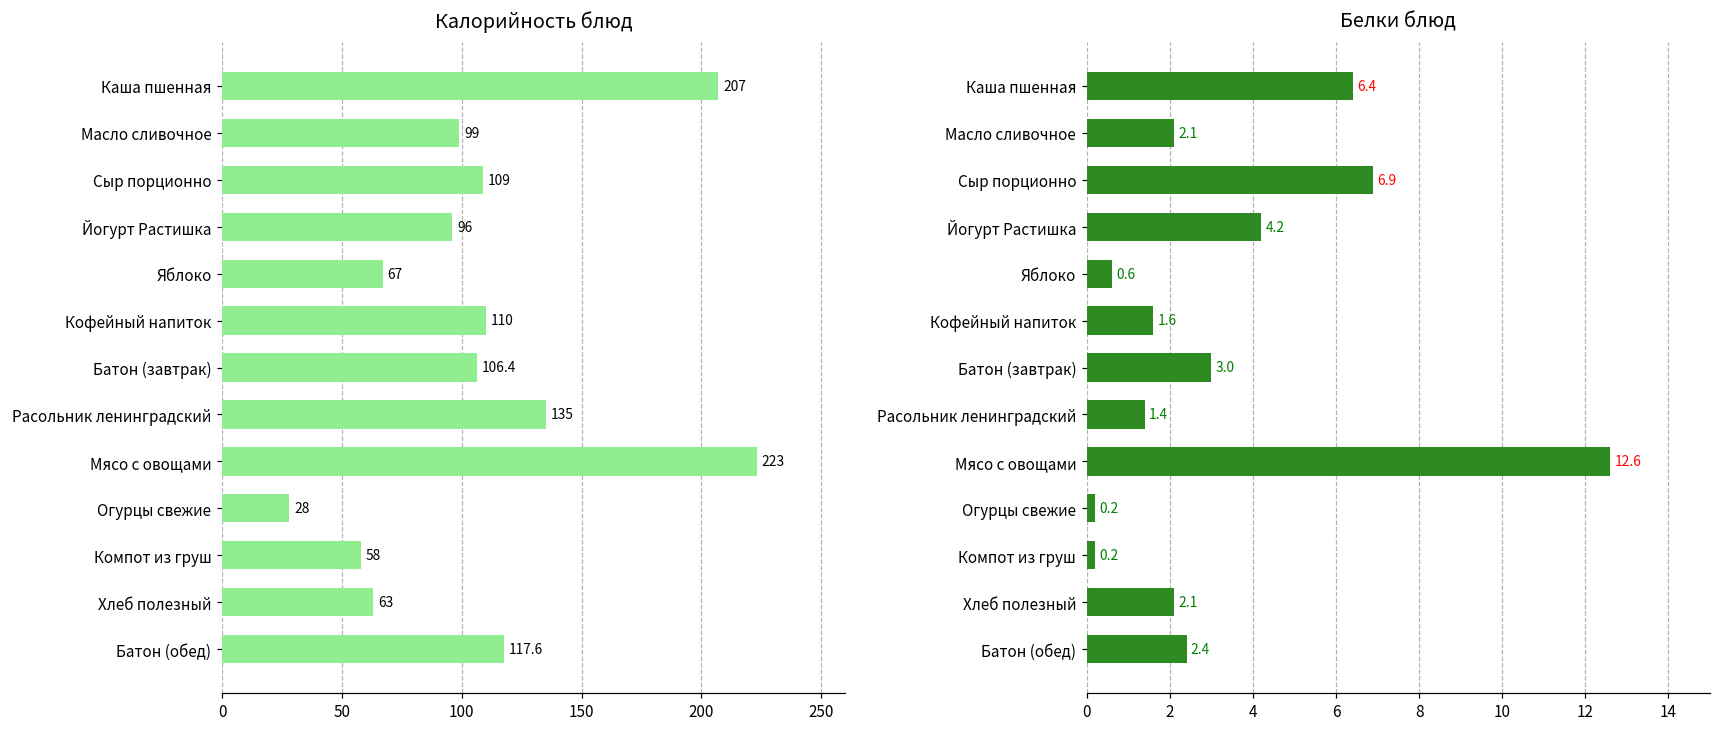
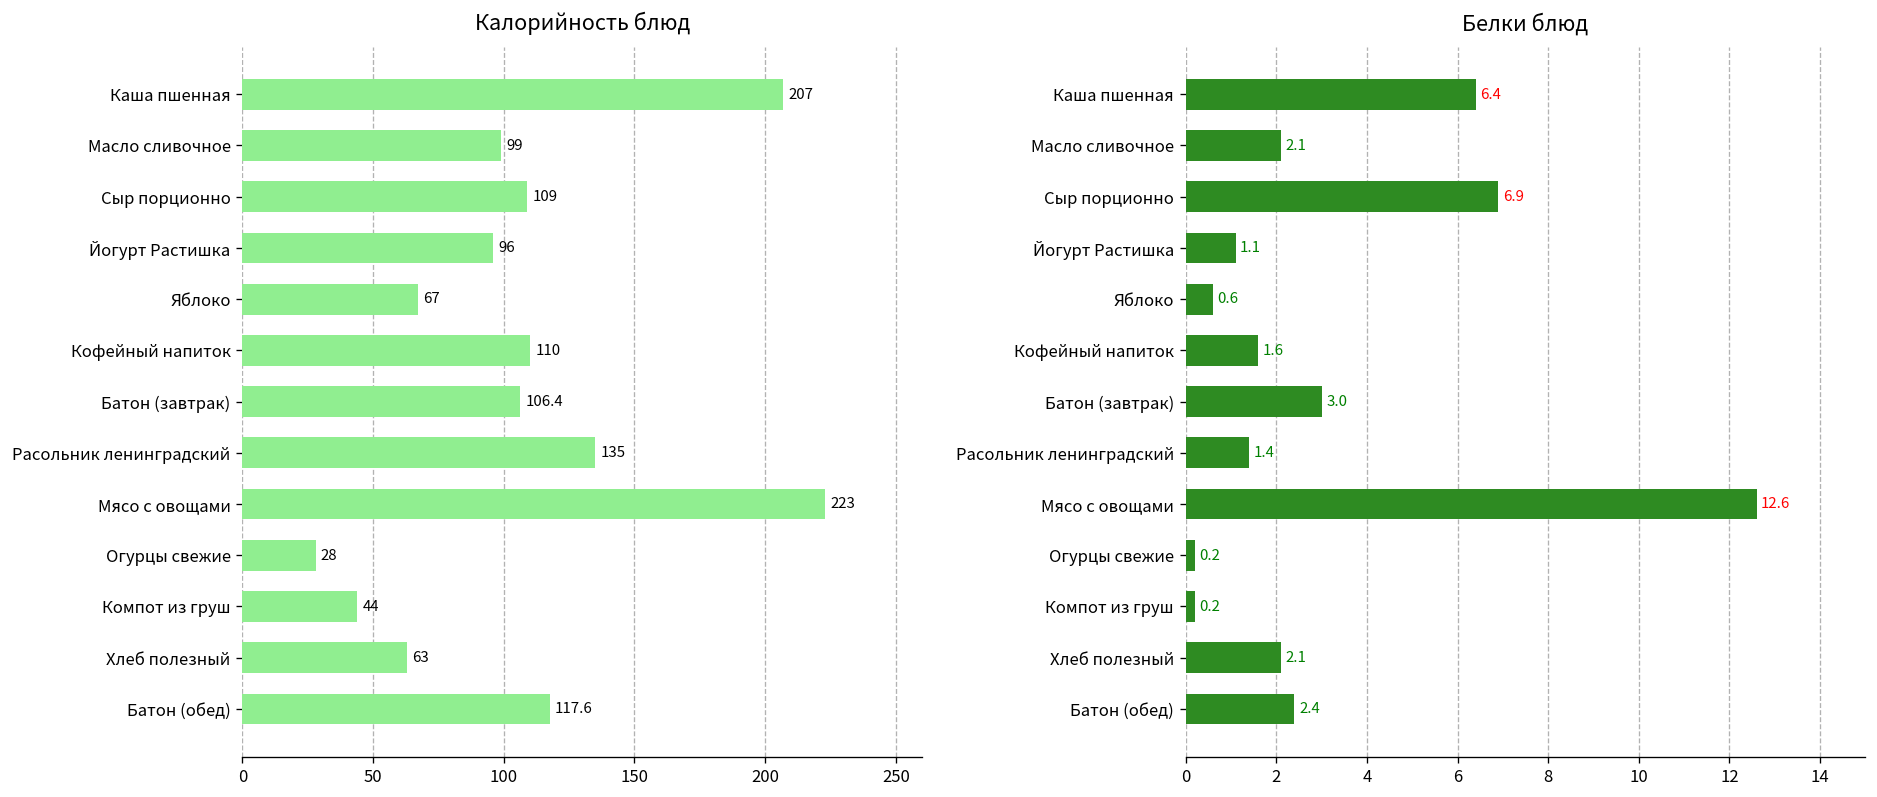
Калорийность блюд, Компот из груш: 58 -> 44
Белки блюд, Йогурт Растишка: 4.2 -> 1.1
